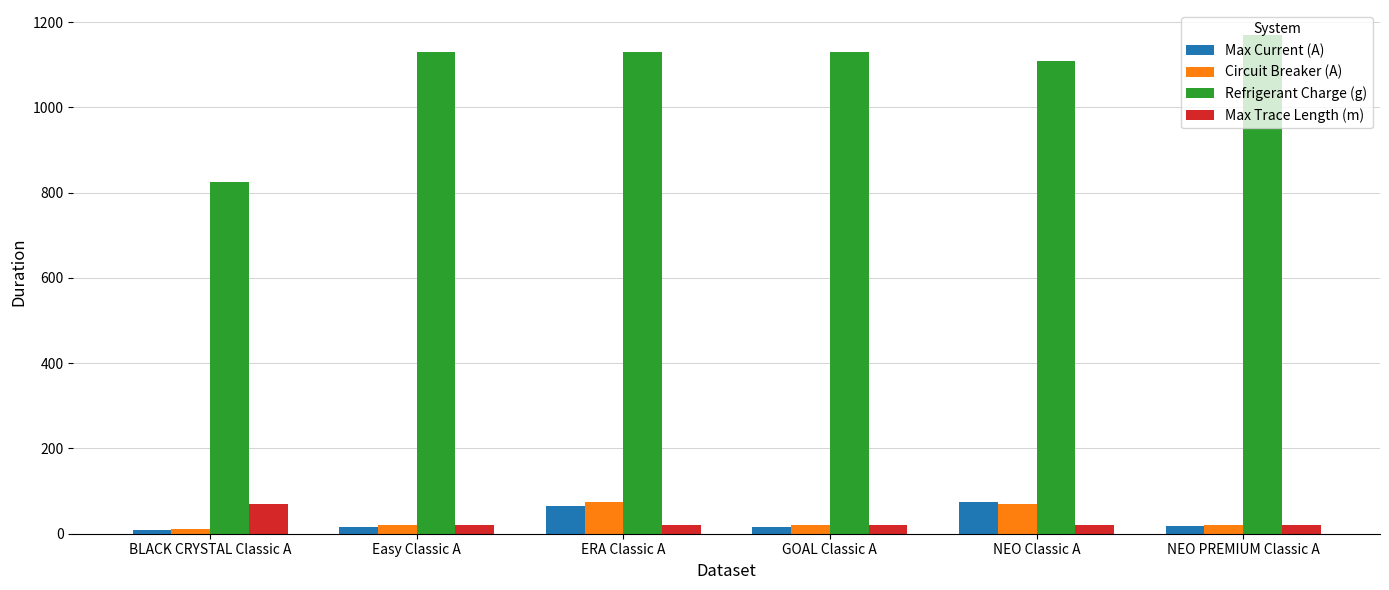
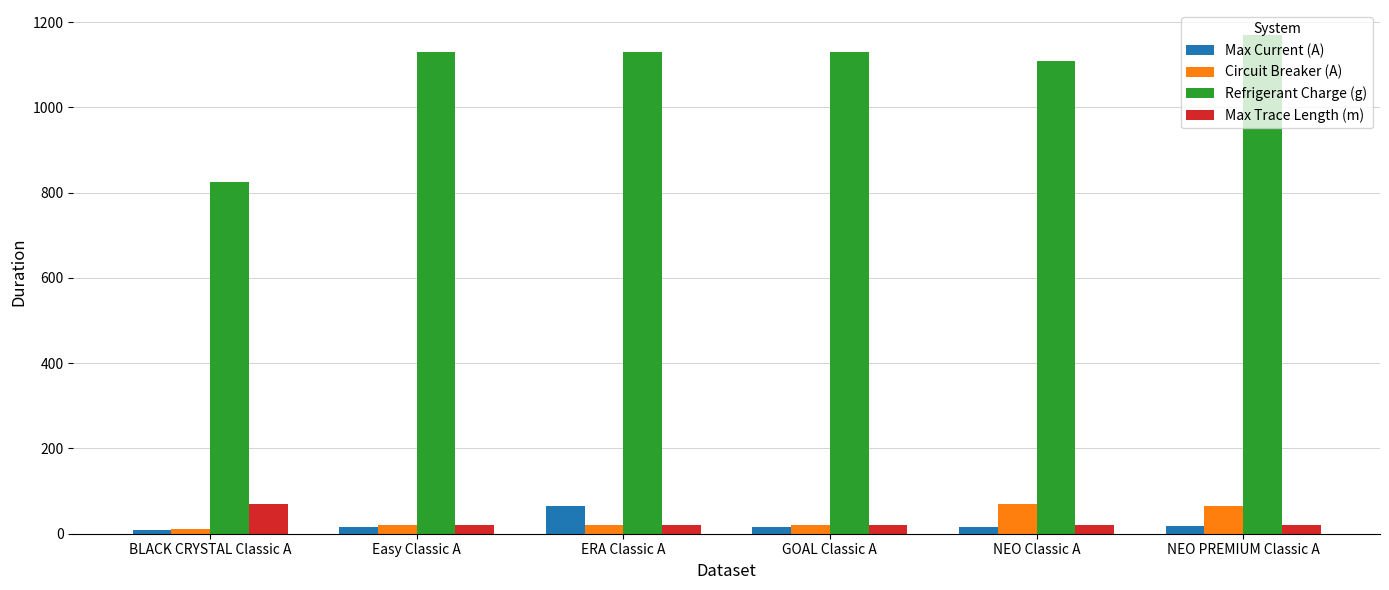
Circuit Breaker (A), ERA Classic A: 70 -> 20
Max Current (A), NEO Classic A: 70 -> 20
Circuit Breaker (A), NEO PREMIUM Classic A: 20 -> 70
